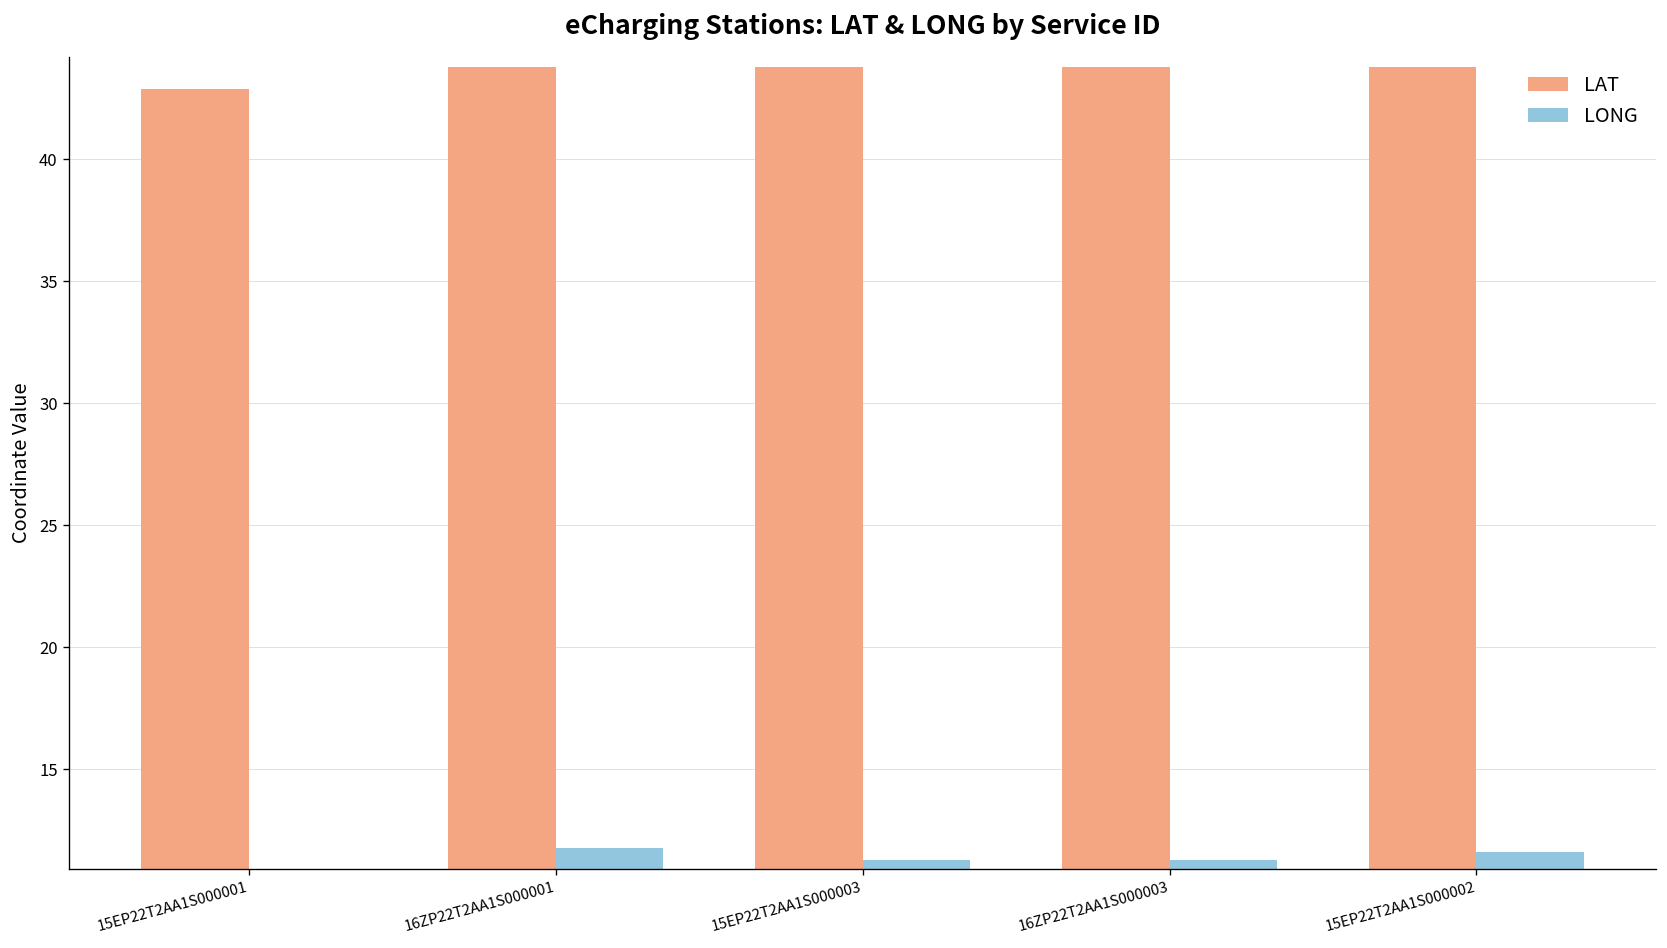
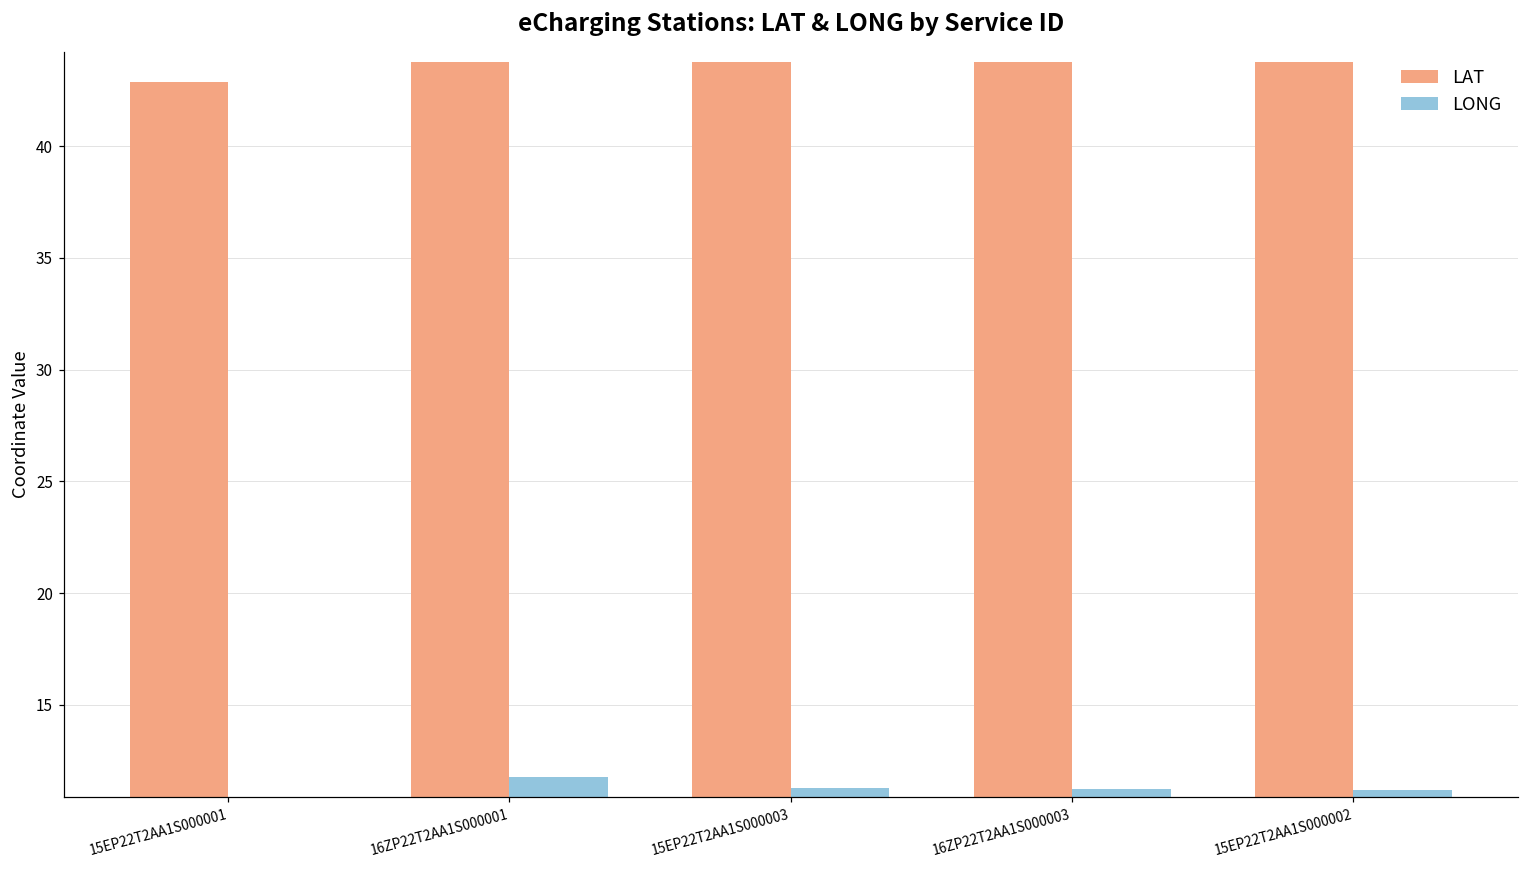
LONG, 15EP22T2AA1S000002: 11.6 -> 11.2
